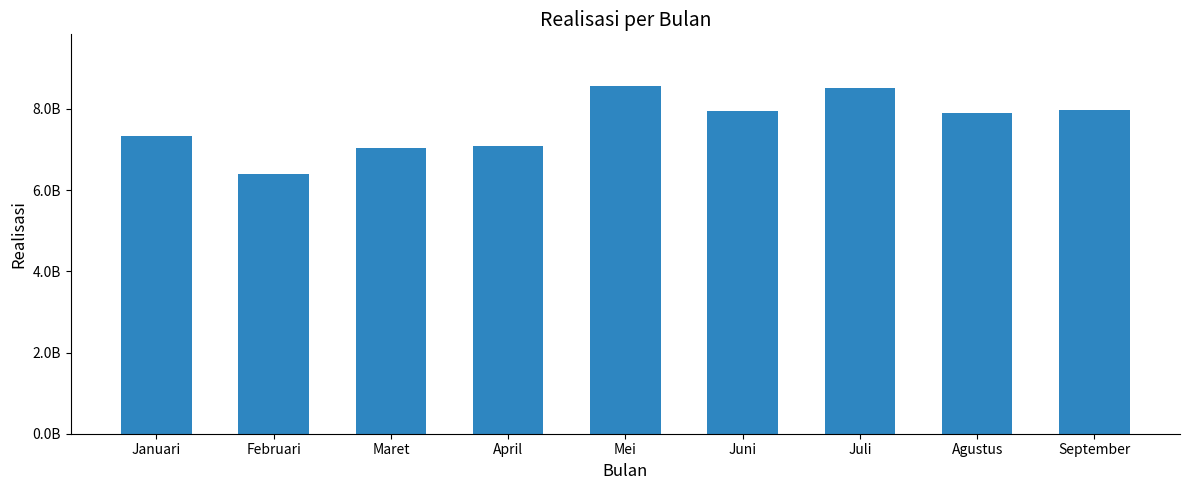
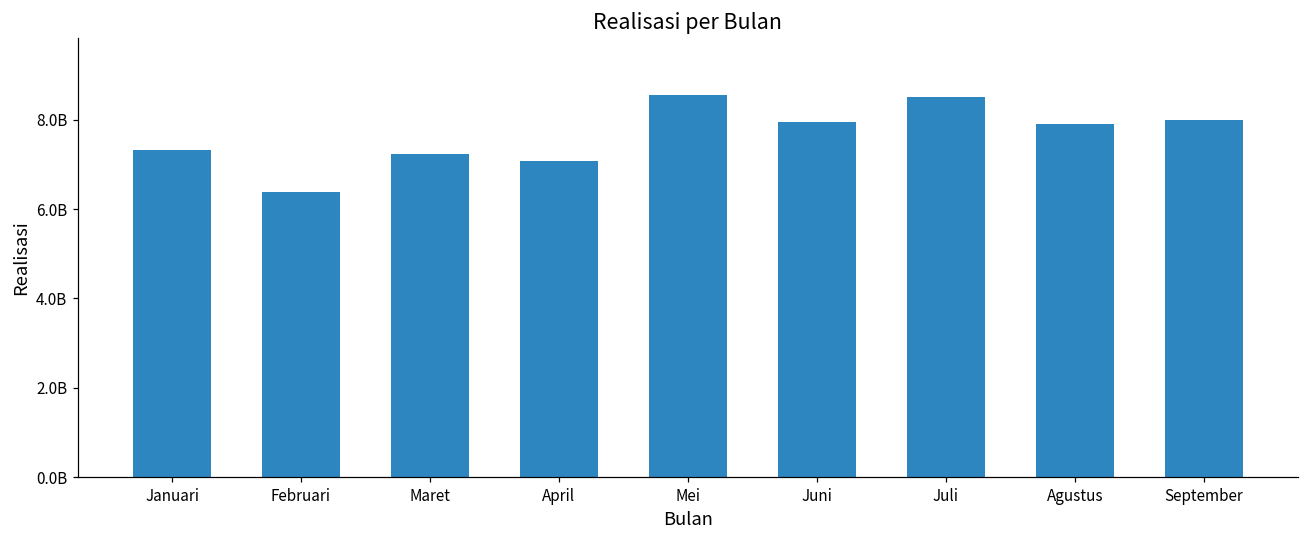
Maret: 7000000000 -> 7200000000
